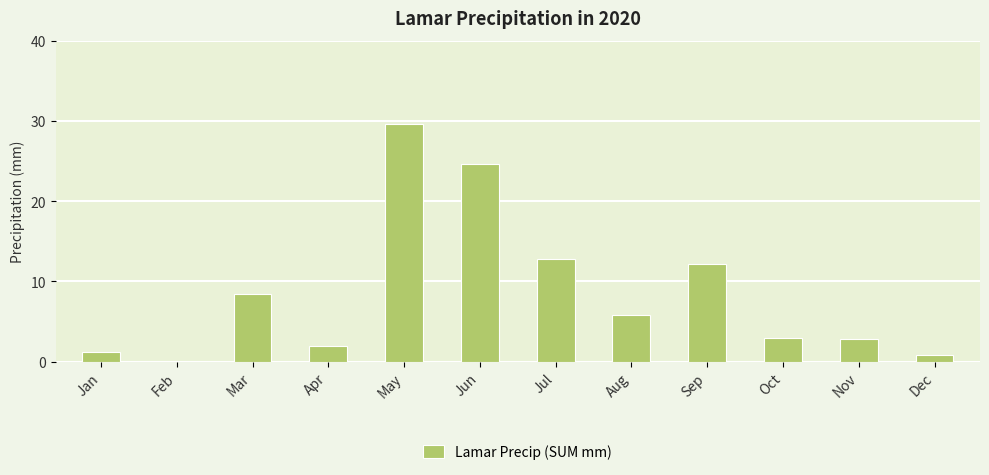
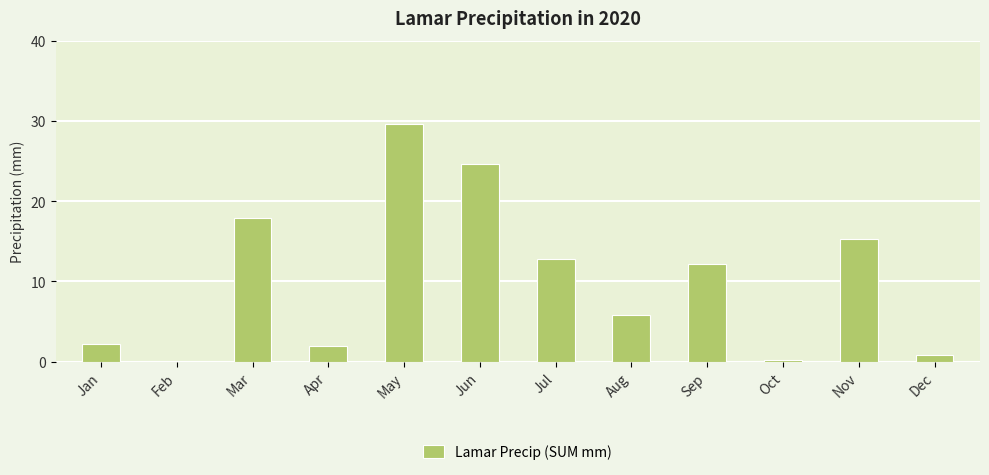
Jan: 1 -> 2
Mar: 8 -> 18
Oct: 3 -> 0
Nov: 3 -> 15
